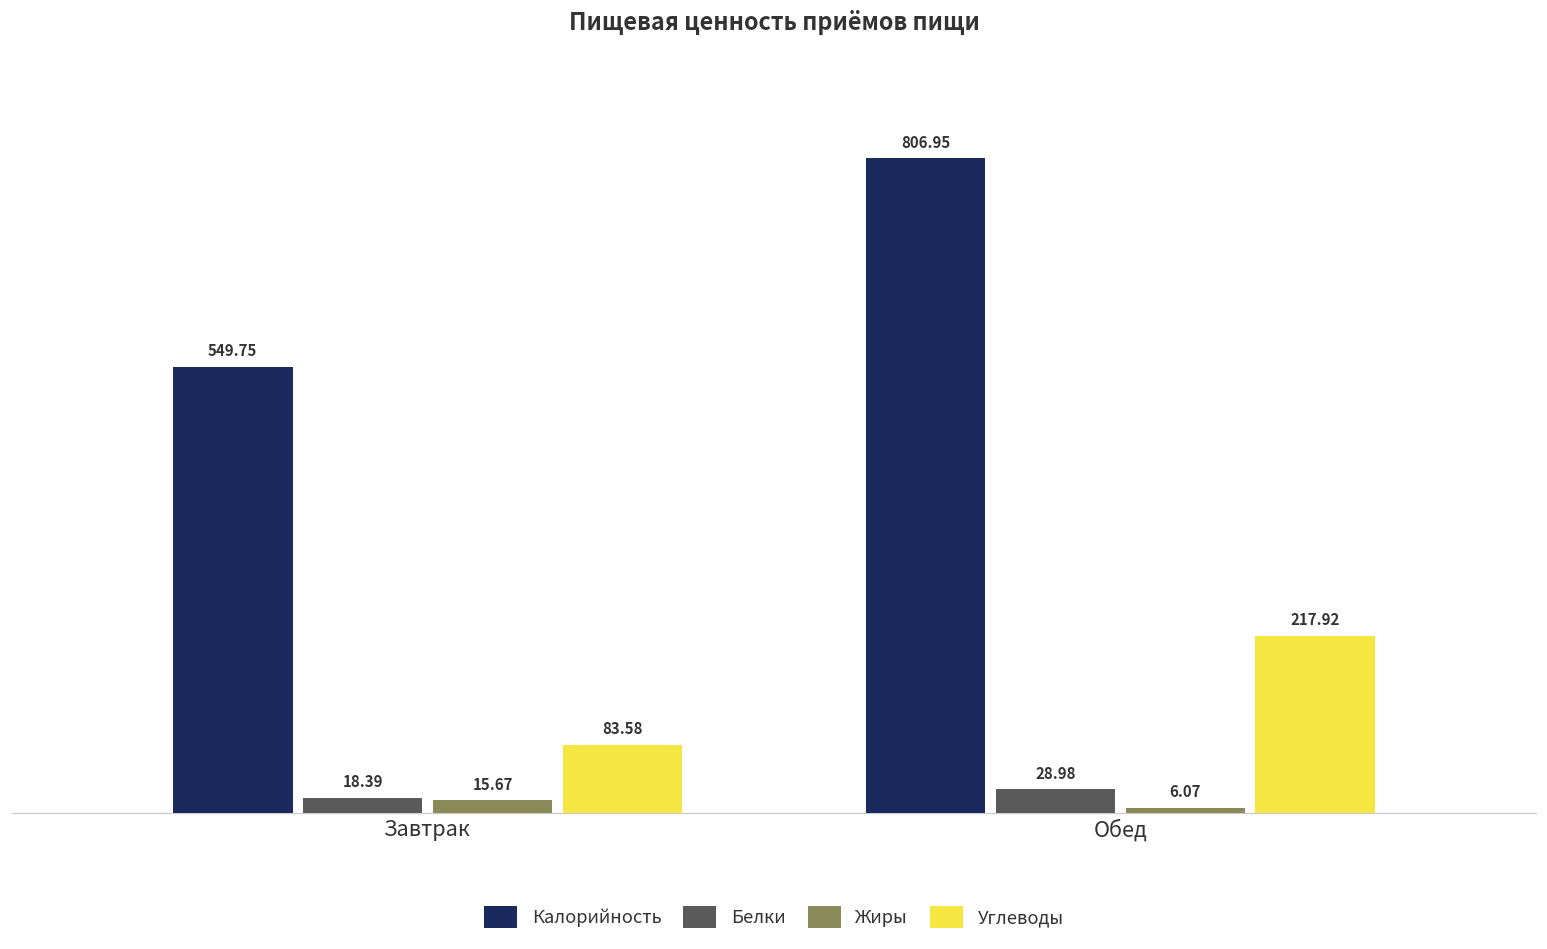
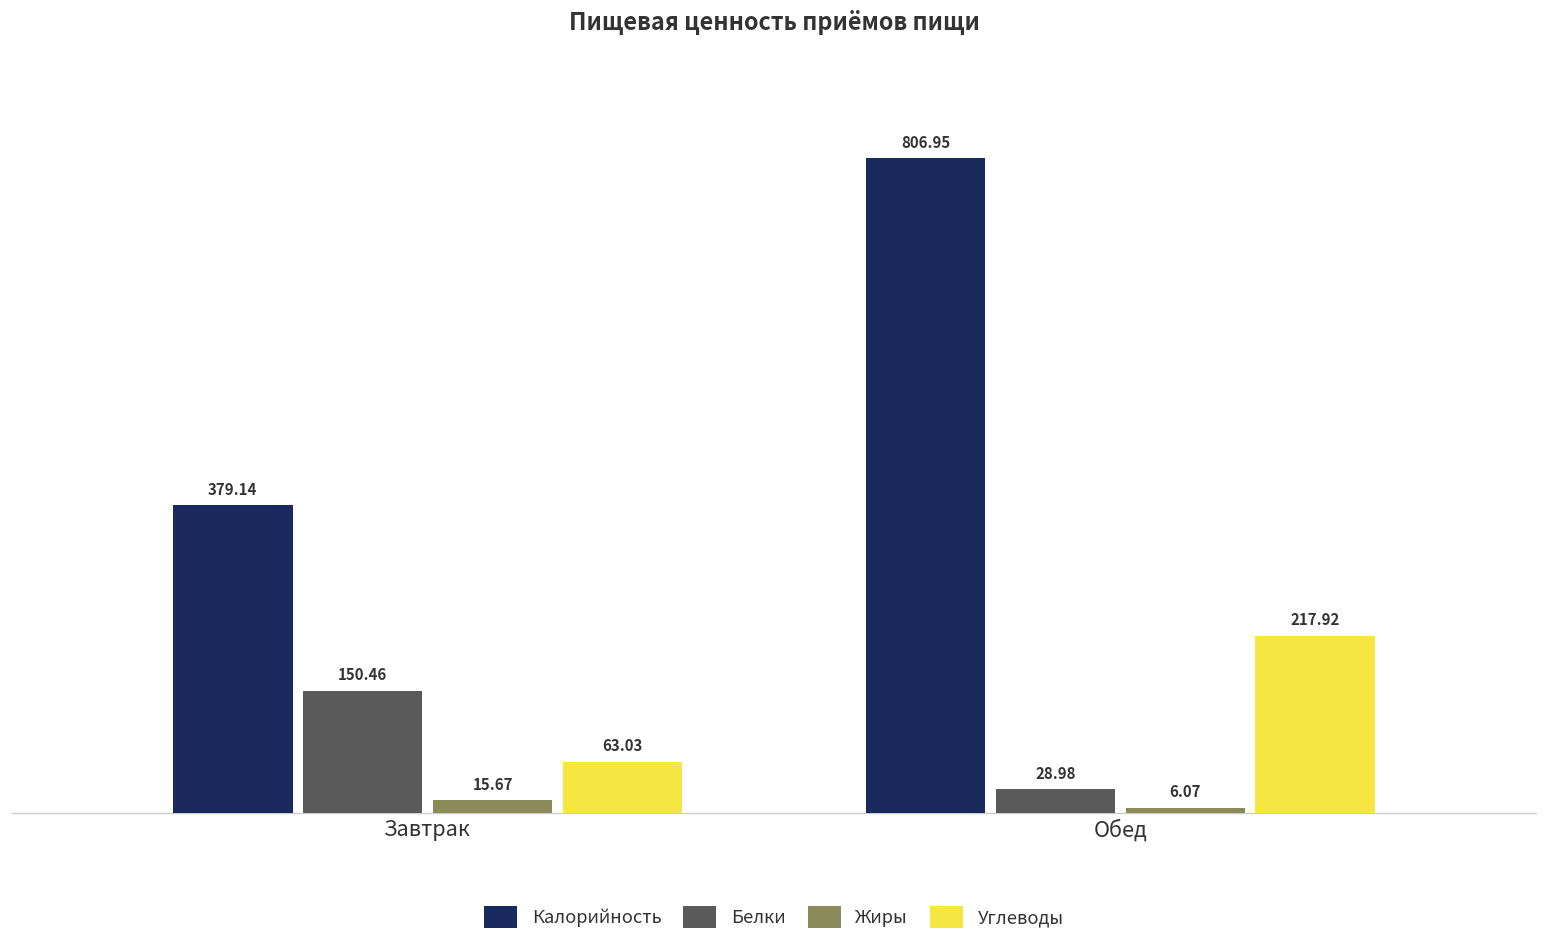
Калорийность, Завтрак: 549.75 -> 379.14
Белки, Завтрак: 18.39 -> 150.46
Углеводы, Завтрак: 83.58 -> 63.03
